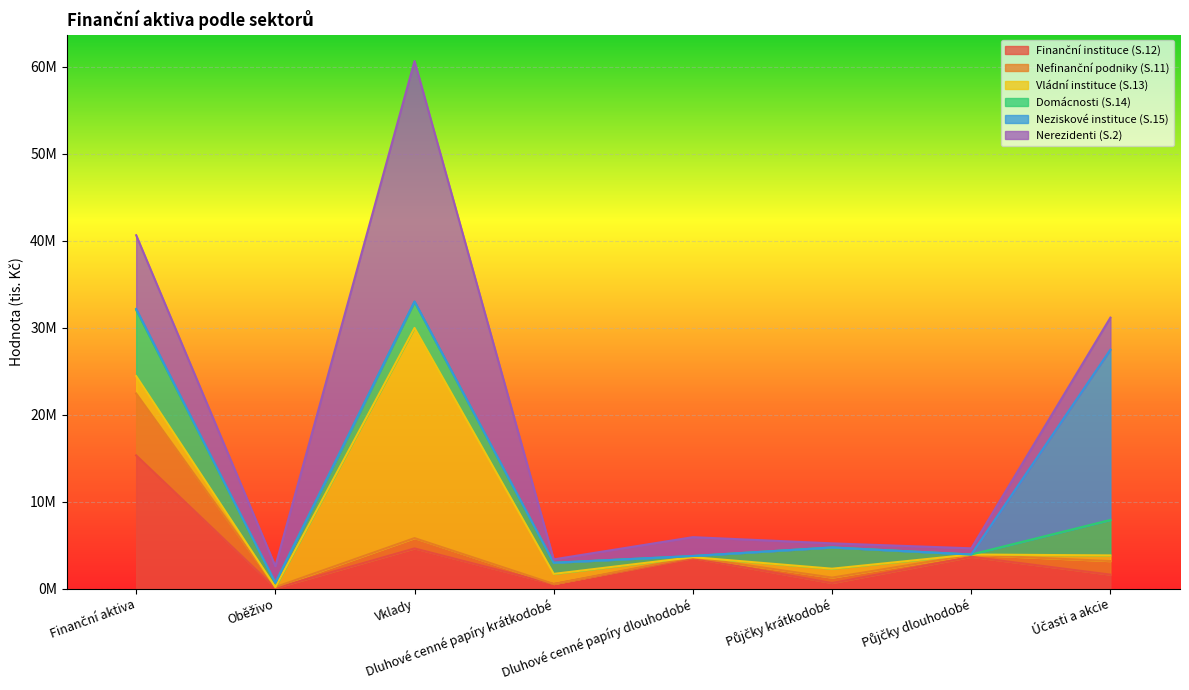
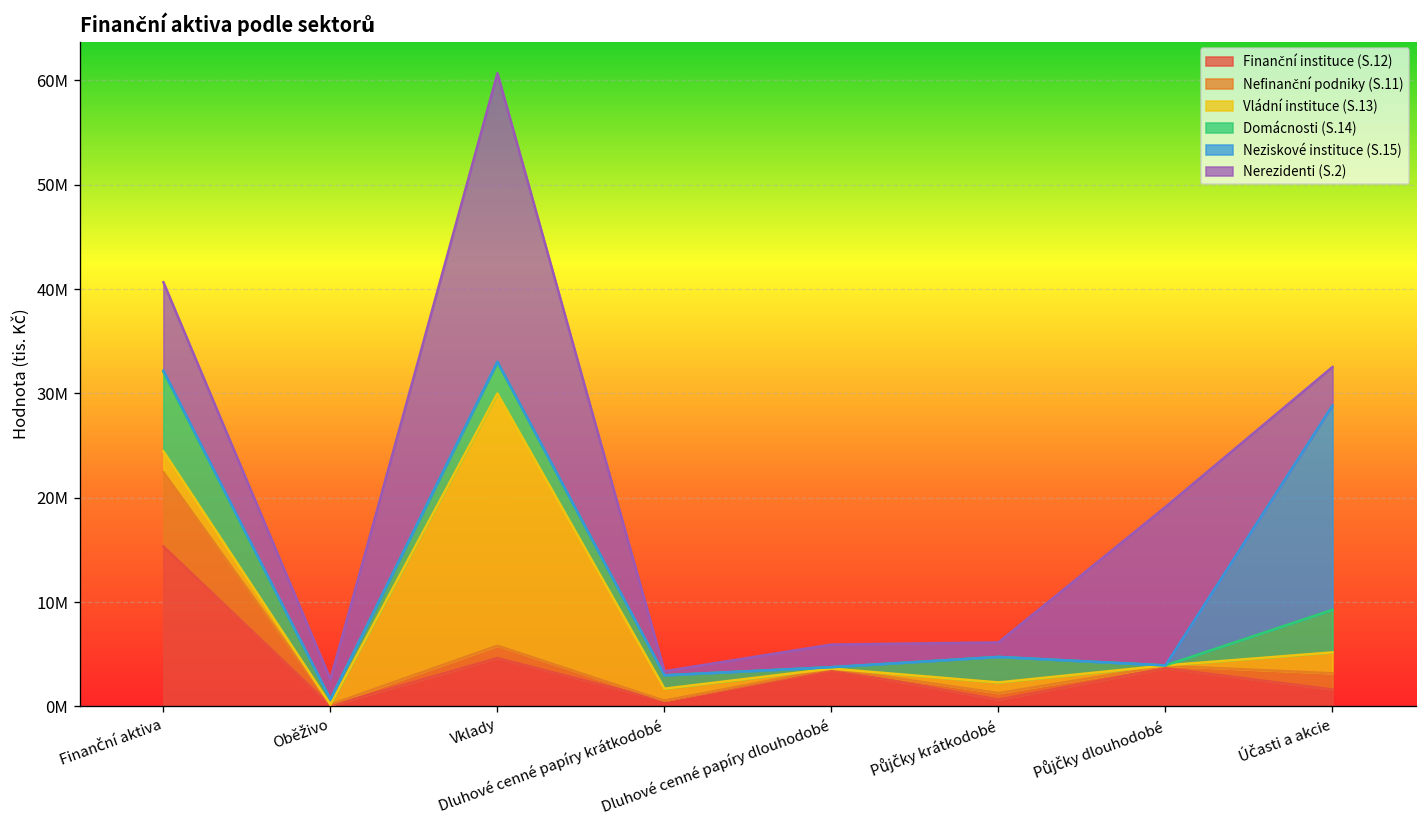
Nerezidenti (S.2), Půjčky krátkodobé: 0 -> 1000000
Nerezidenti (S.2), Půjčky dlouhodobé: 1000000 -> 15000000
Vládní instituce (S.13), Účasti a akcie: 1000000 -> 2000000
